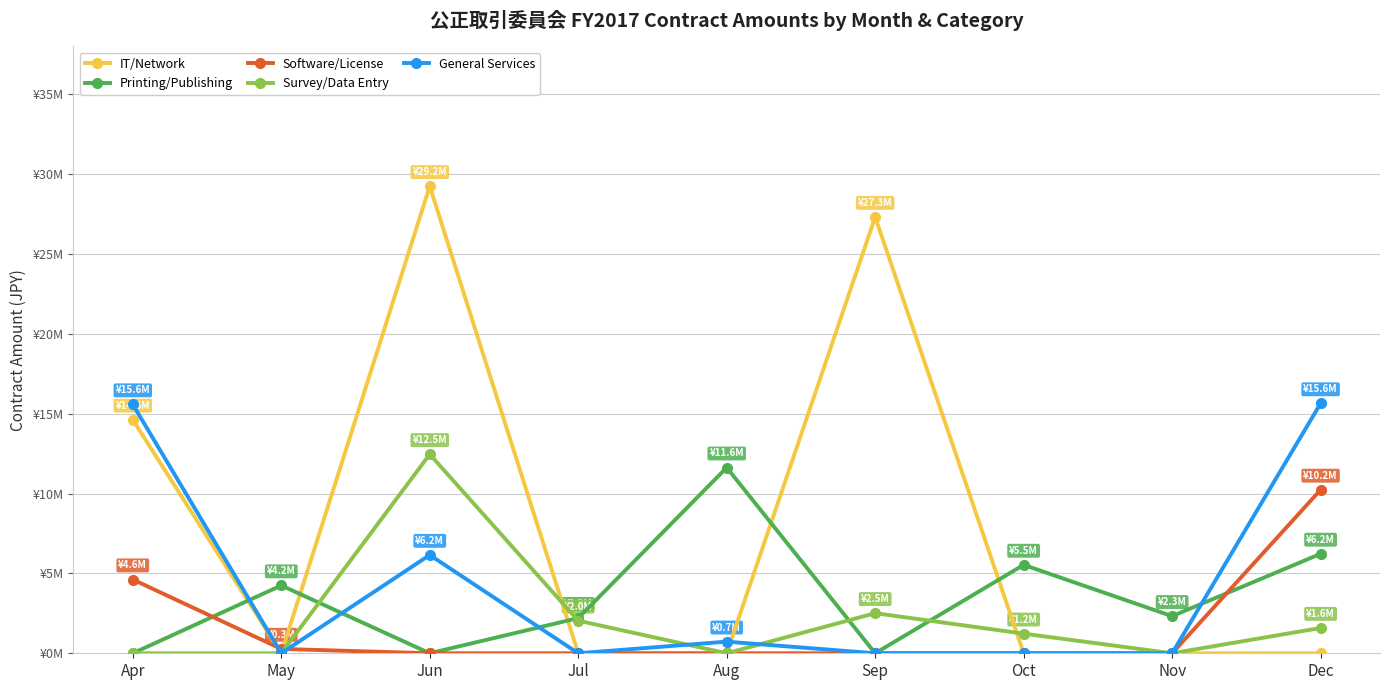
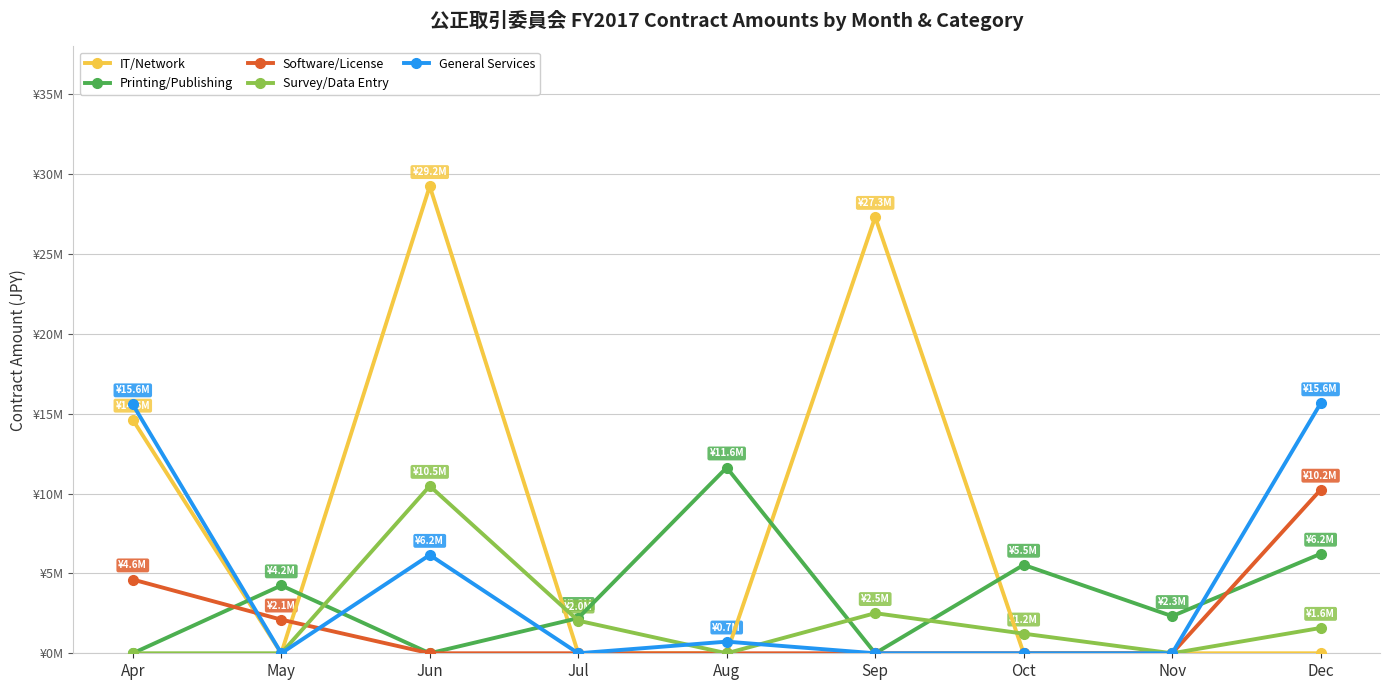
Software/License, May: ¥0.3M -> ¥2.1M
Survey/Data Entry, Jun: ¥12.5M -> ¥10.5M
